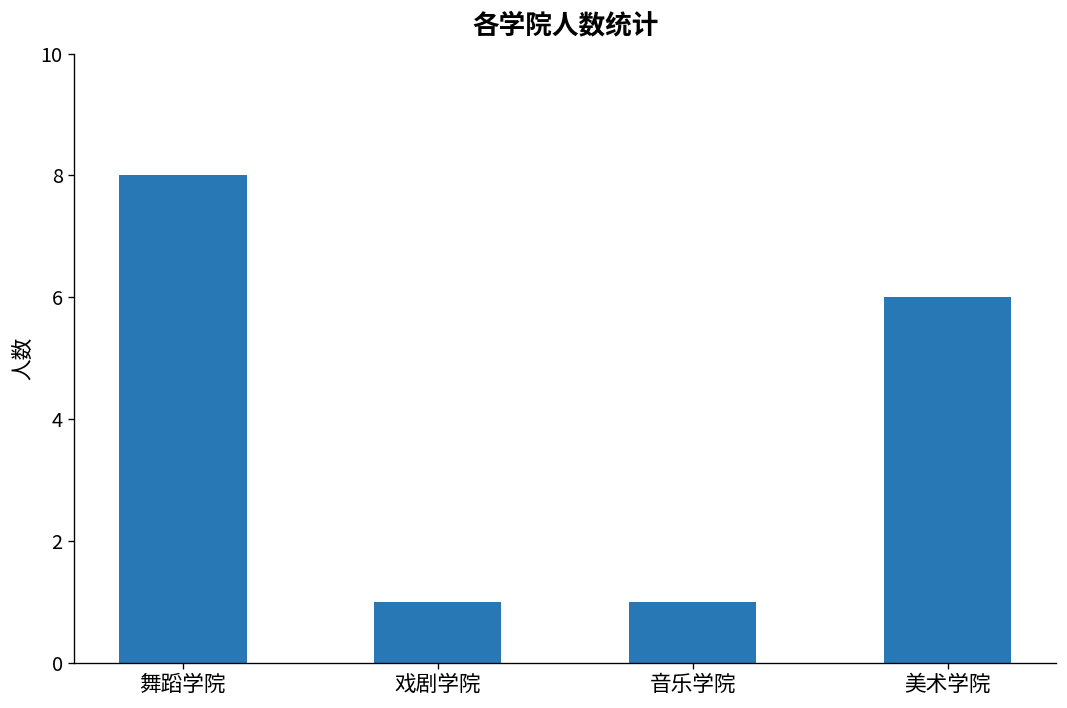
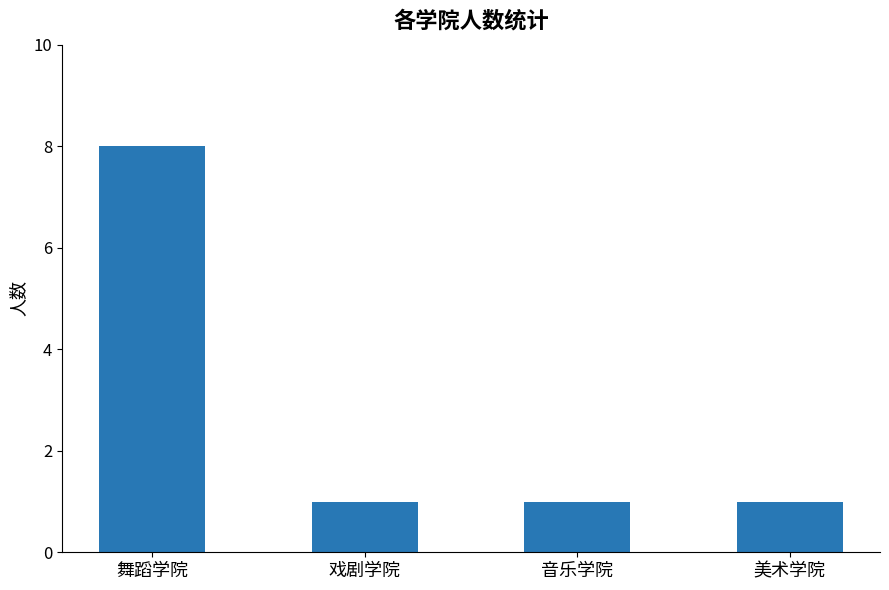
美术学院: 6 -> 1
